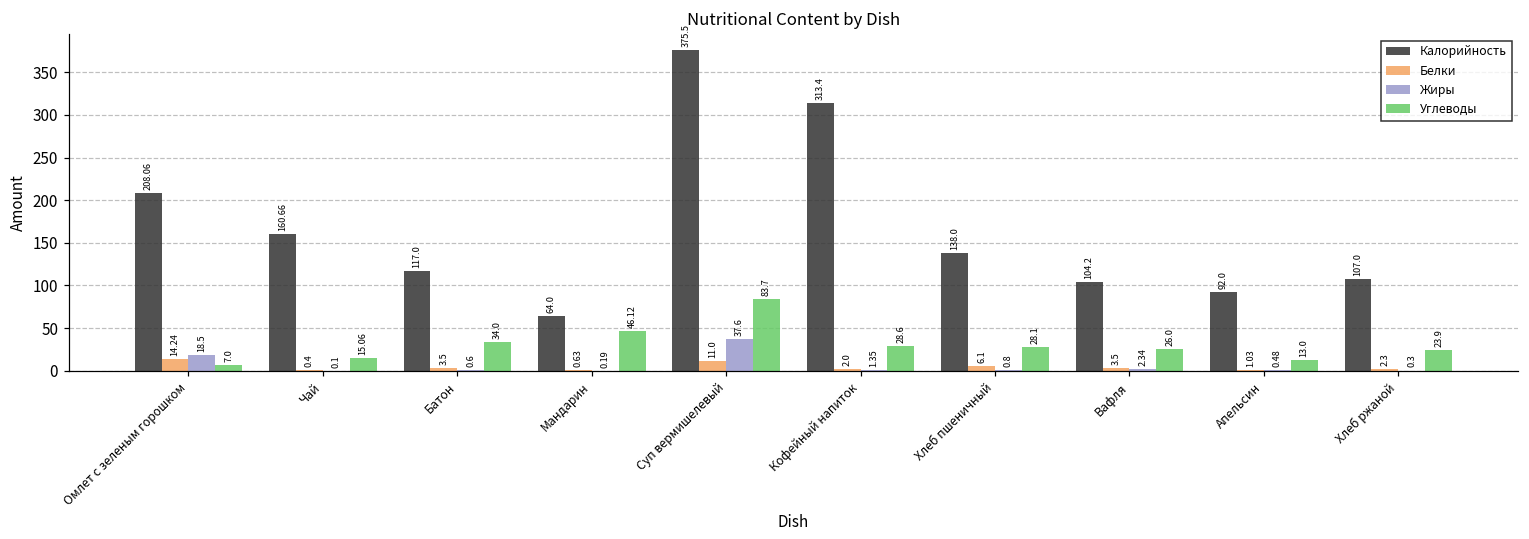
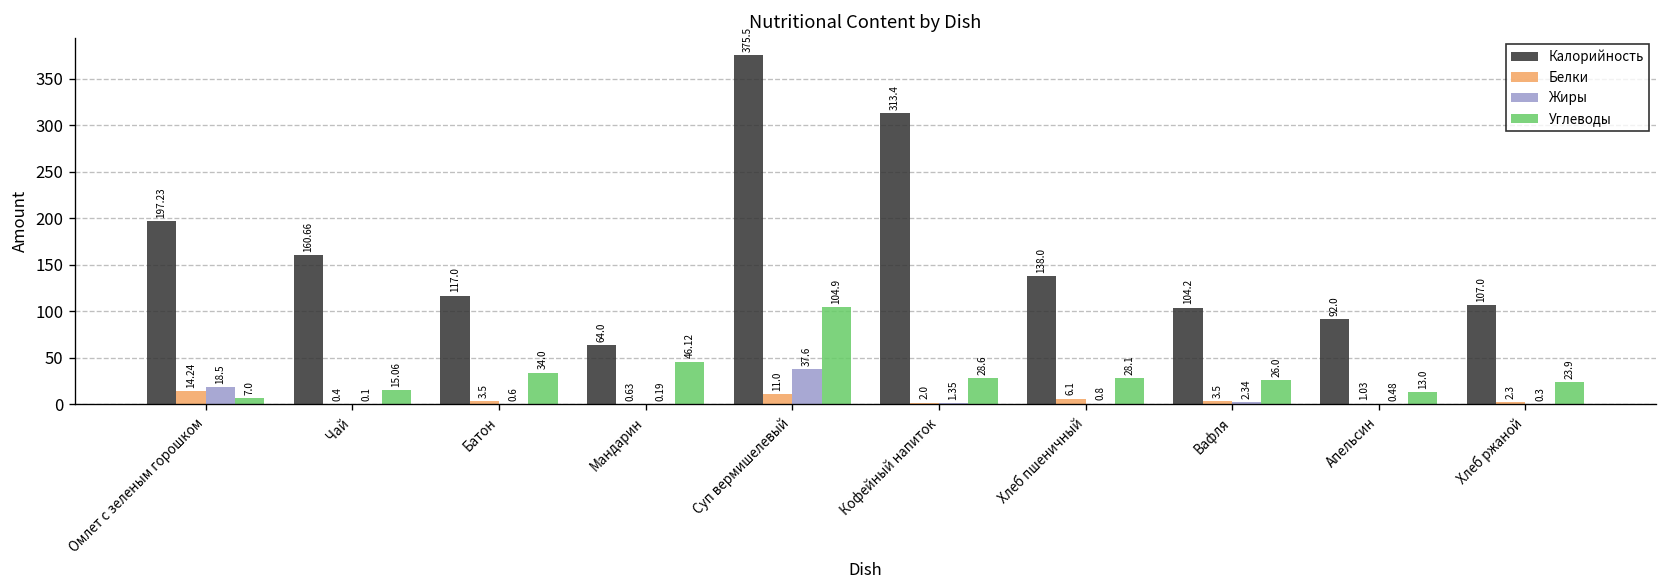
Калорийность, Омлет с зеленым горошком: 208.06 -> 197.23
Углеводы, Суп вермишелевый: 83.7 -> 104.9
